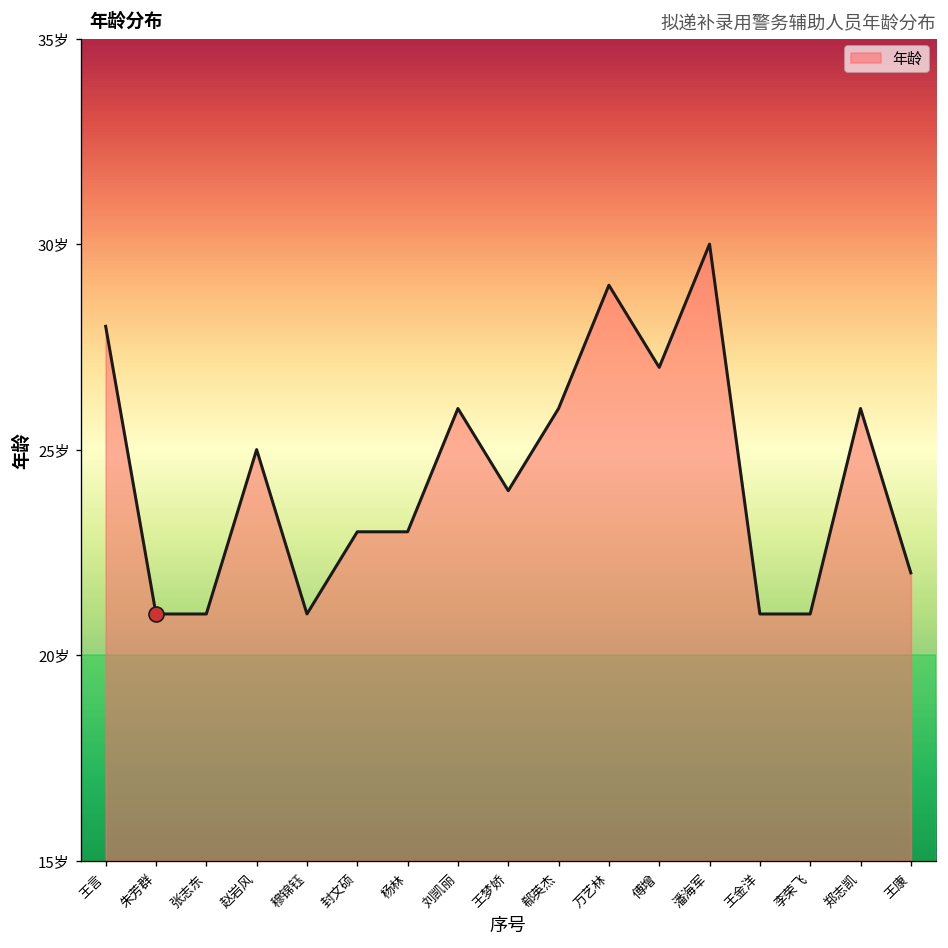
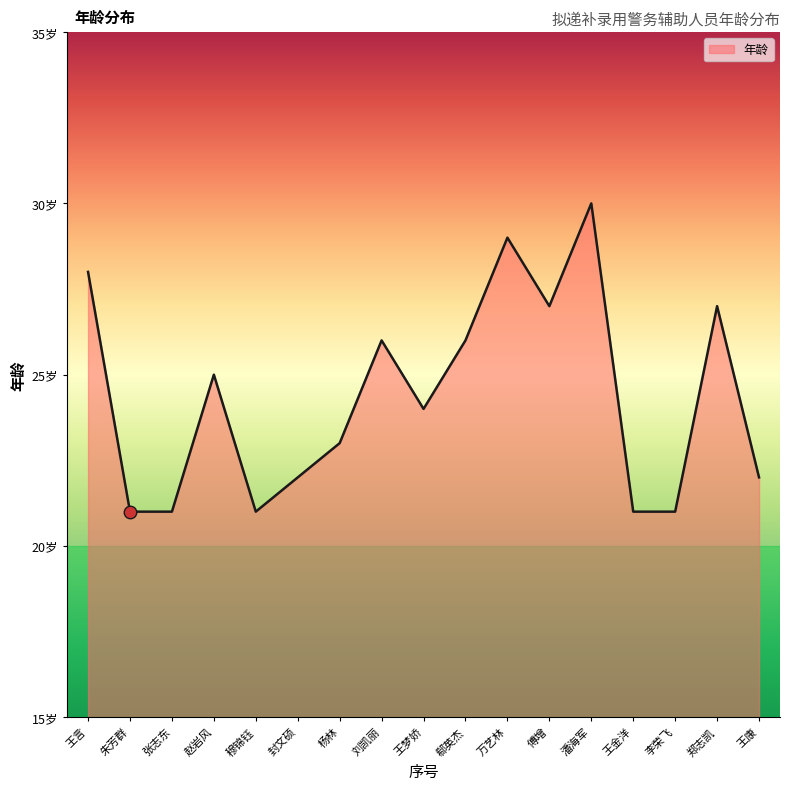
年龄, 封文硕: 23岁 -> 22岁
年龄, 郑志凯: 26岁 -> 27岁
